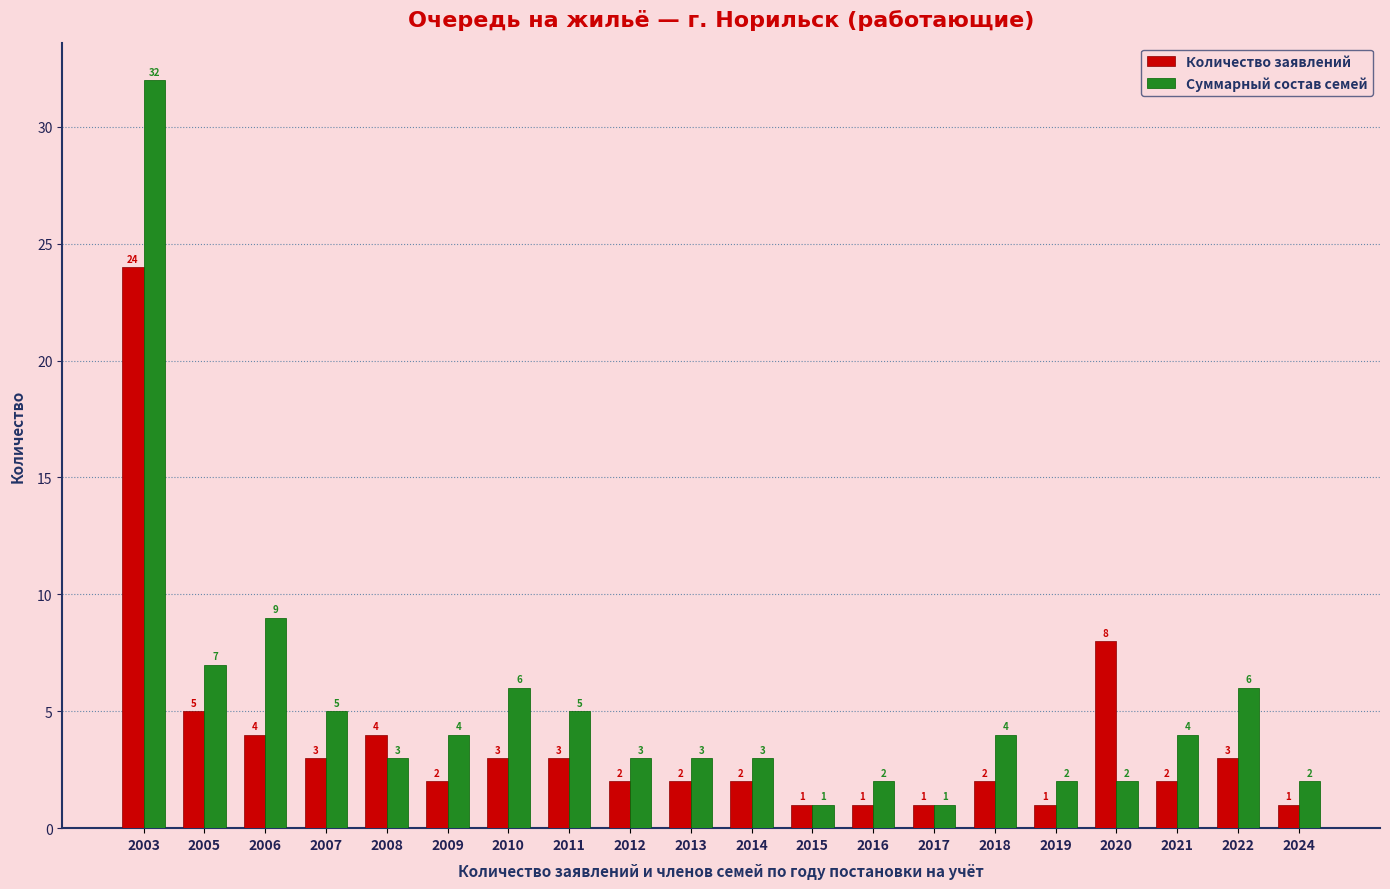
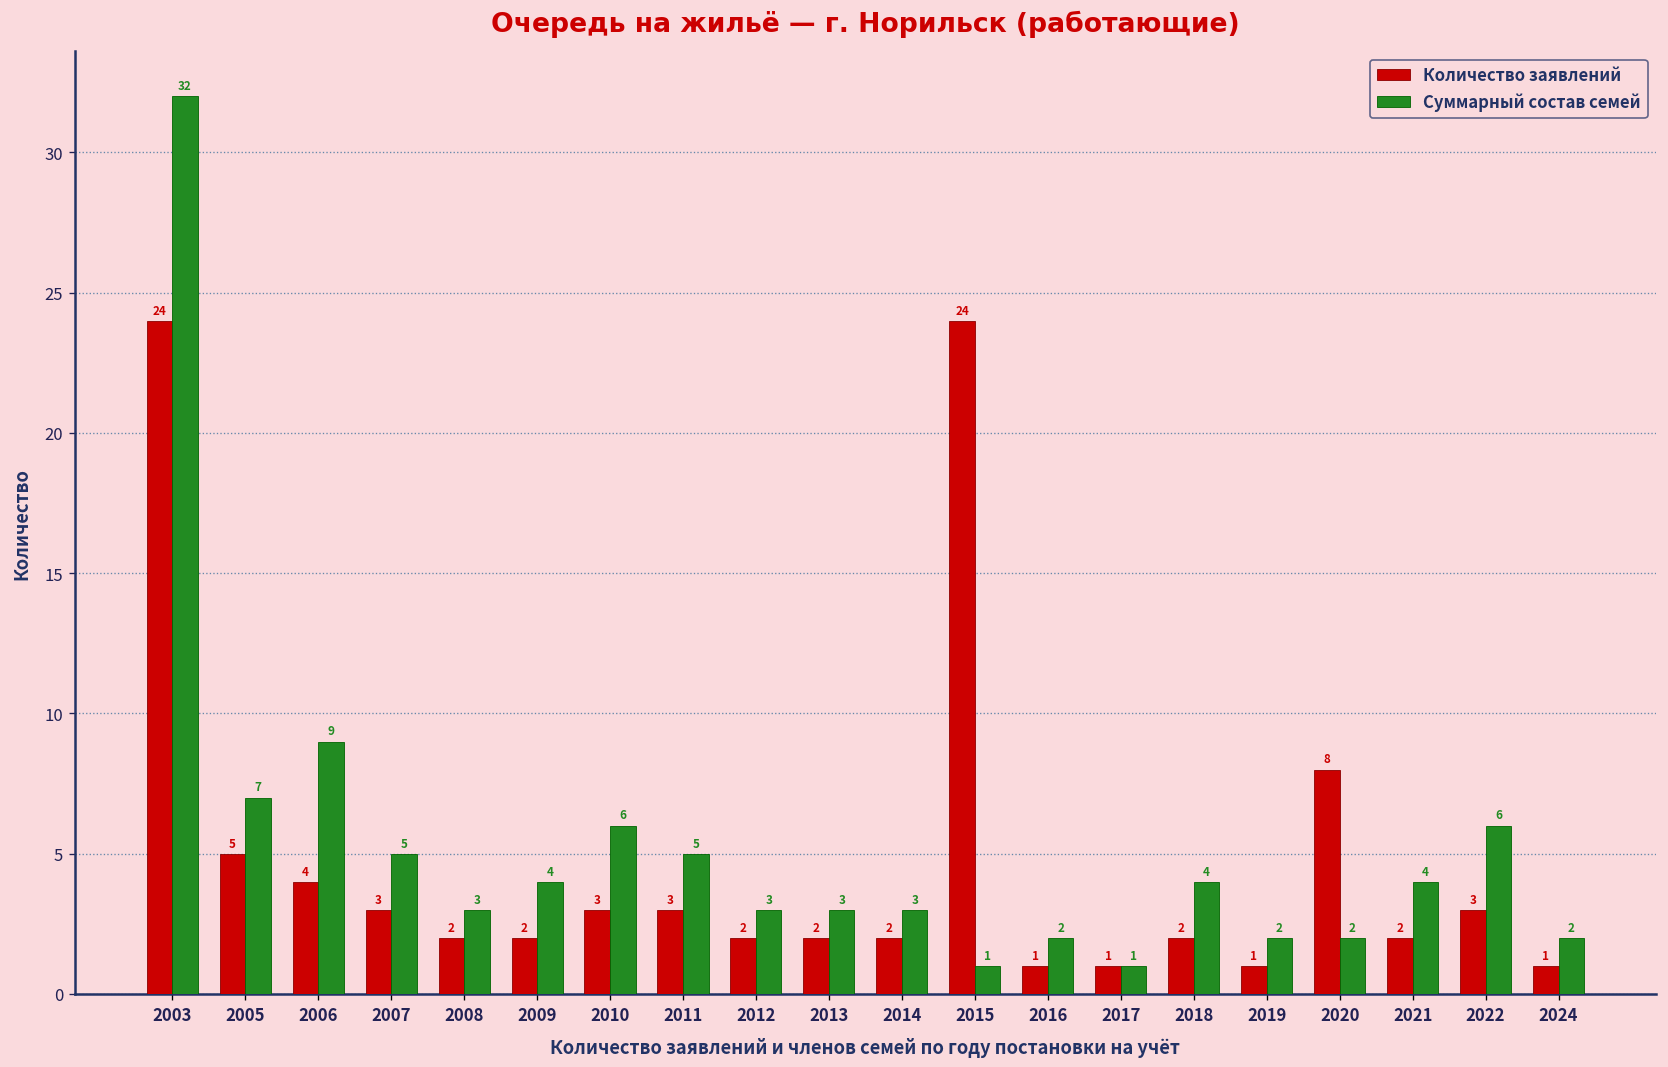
Количество заявлений, 2008: 4 -> 2
Количество заявлений, 2015: 1 -> 24
